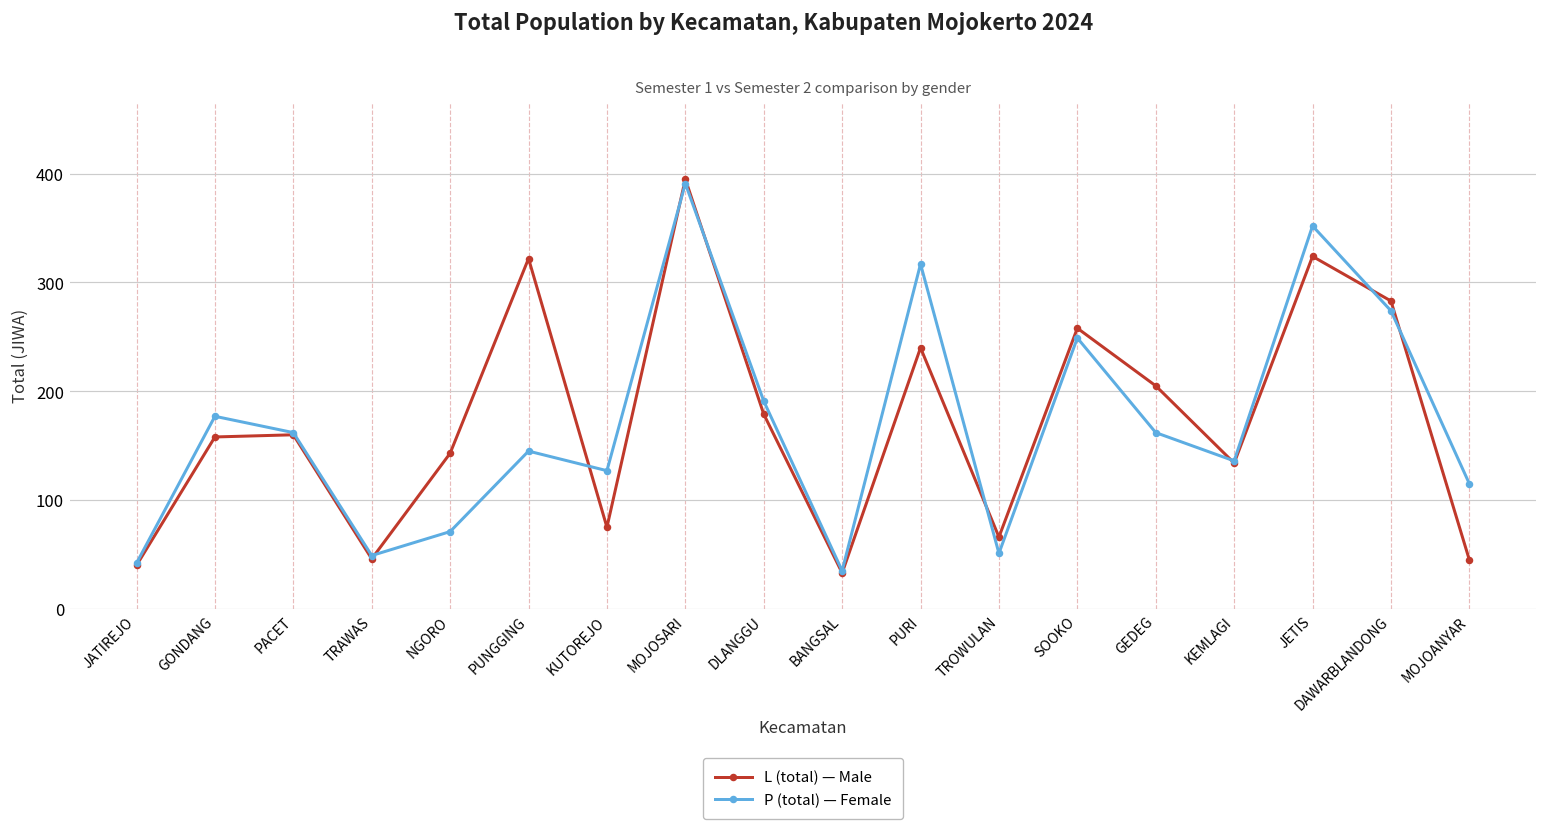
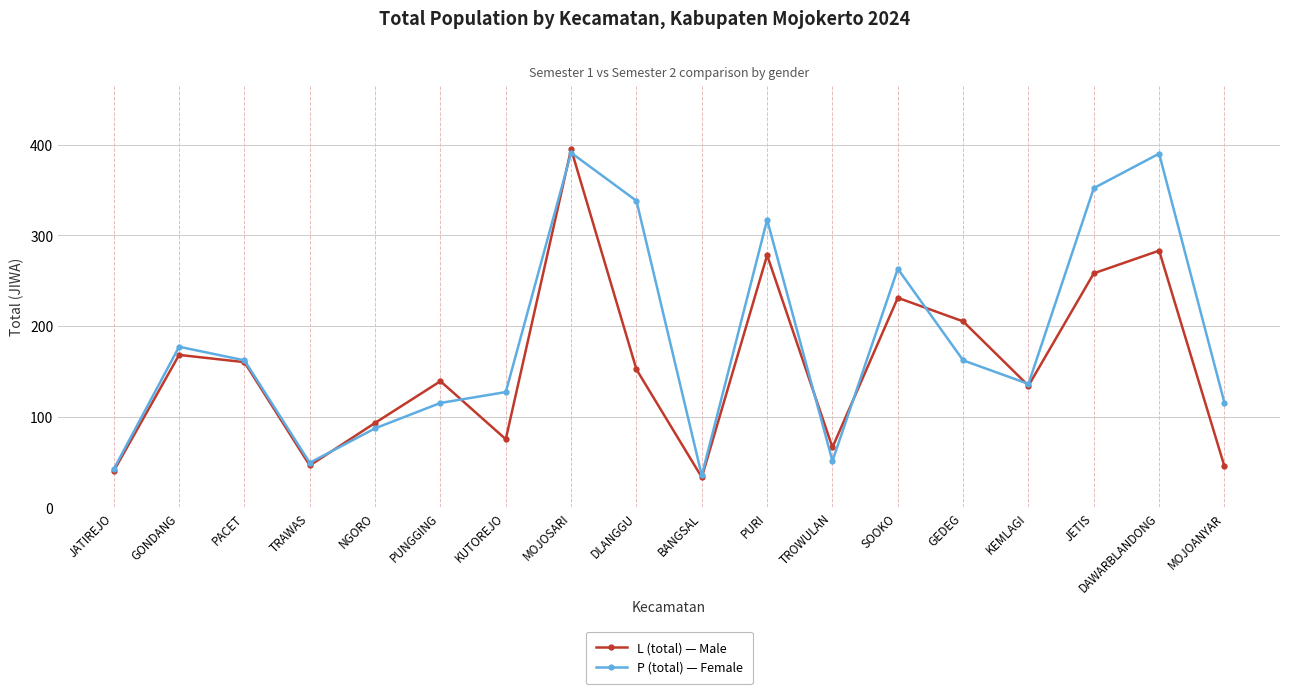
L (total) — Male, GONDANG: 160 -> 170
L (total) — Male, NGORO: 140 -> 90
P (total) — Female, NGORO: 70 -> 90
L (total) — Male, PUNGGING: 320 -> 140
P (total) — Female, PUNGGING: 150 -> 120
L (total) — Male, DLANGGU: 180 -> 150
P (total) — Female, DLANGGU: 190 -> 340
L (total) — Male, PURI: 240 -> 280
L (total) — Male, SOOKO: 260 -> 230
P (total) — Female, SOOKO: 250 -> 260
L (total) — Male, JETIS: 320 -> 260
P (total) — Female, DAWARBLANDONG: 270 -> 390
